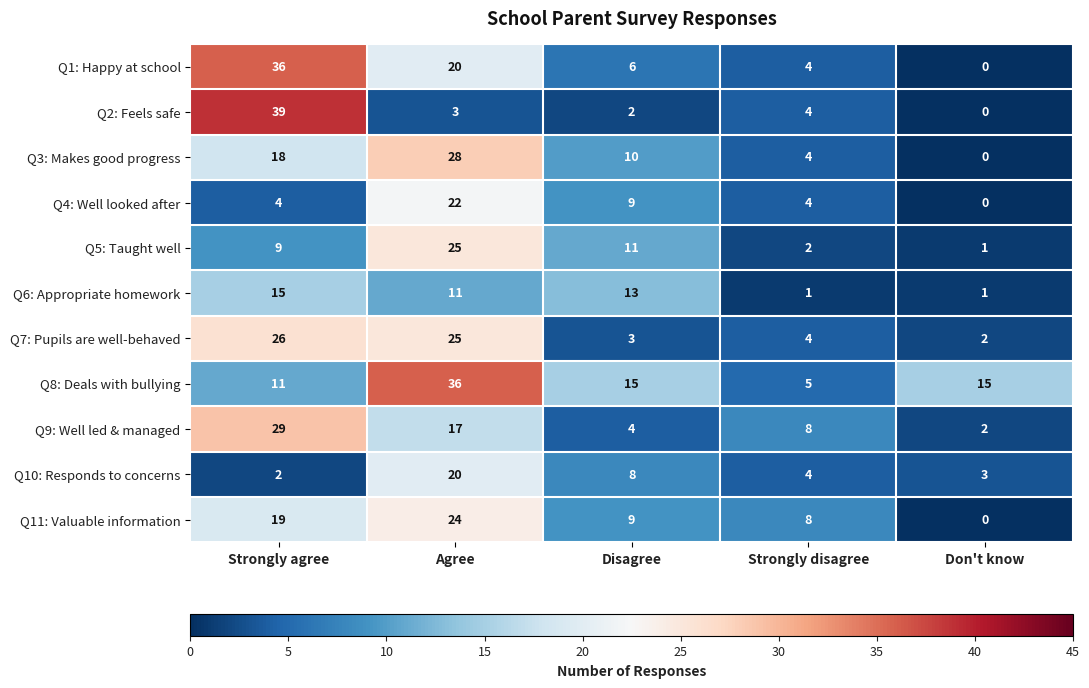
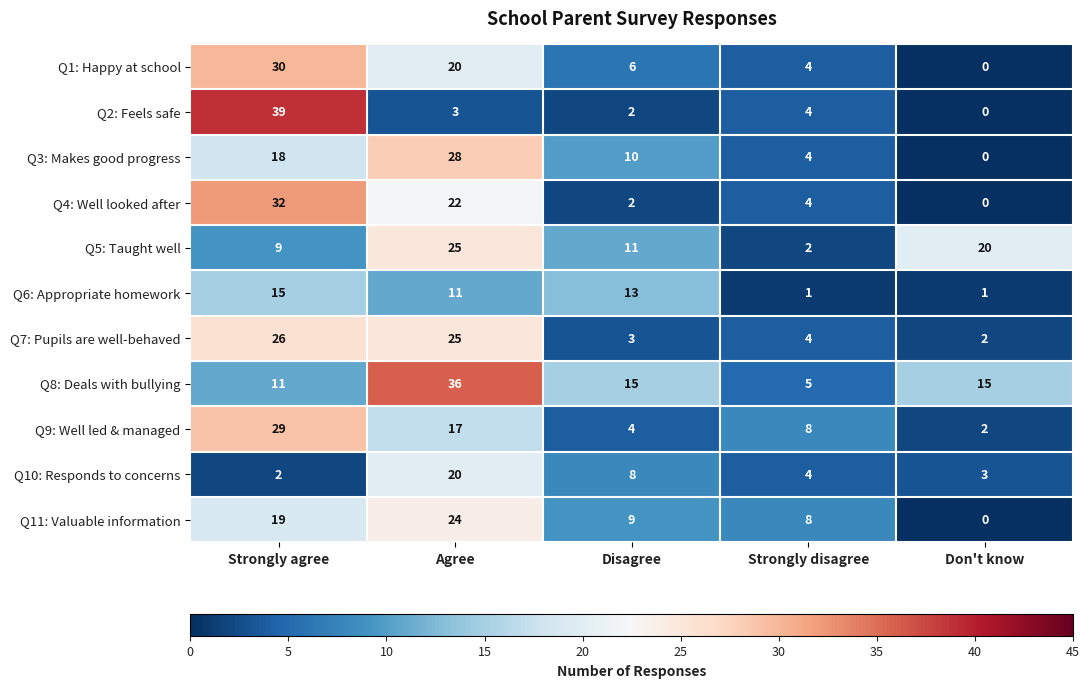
Q1: Happy at school, Strongly agree: 36 -> 30
Q4: Well looked after, Strongly agree: 4 -> 32
Q4: Well looked after, Disagree: 9 -> 2
Q5: Taught well, Don't know: 1 -> 20
